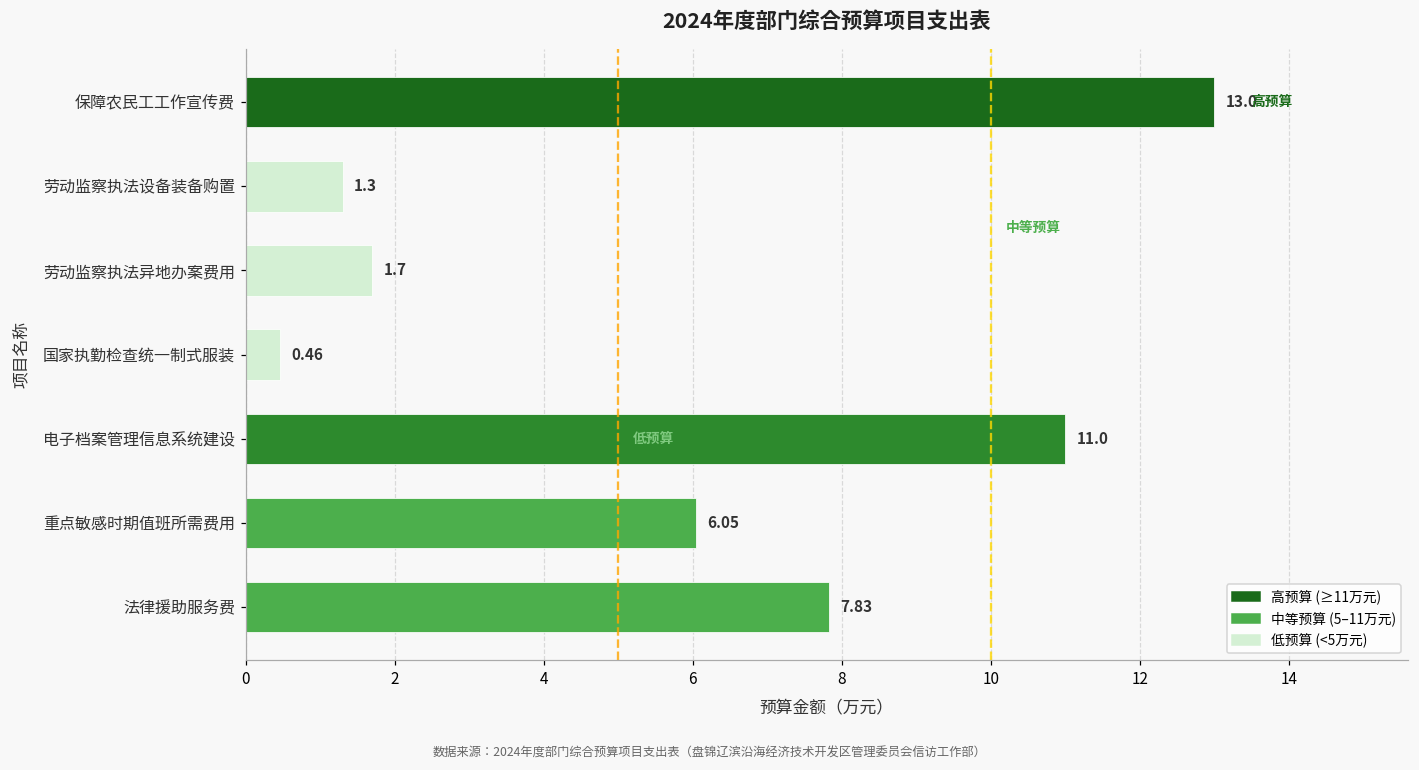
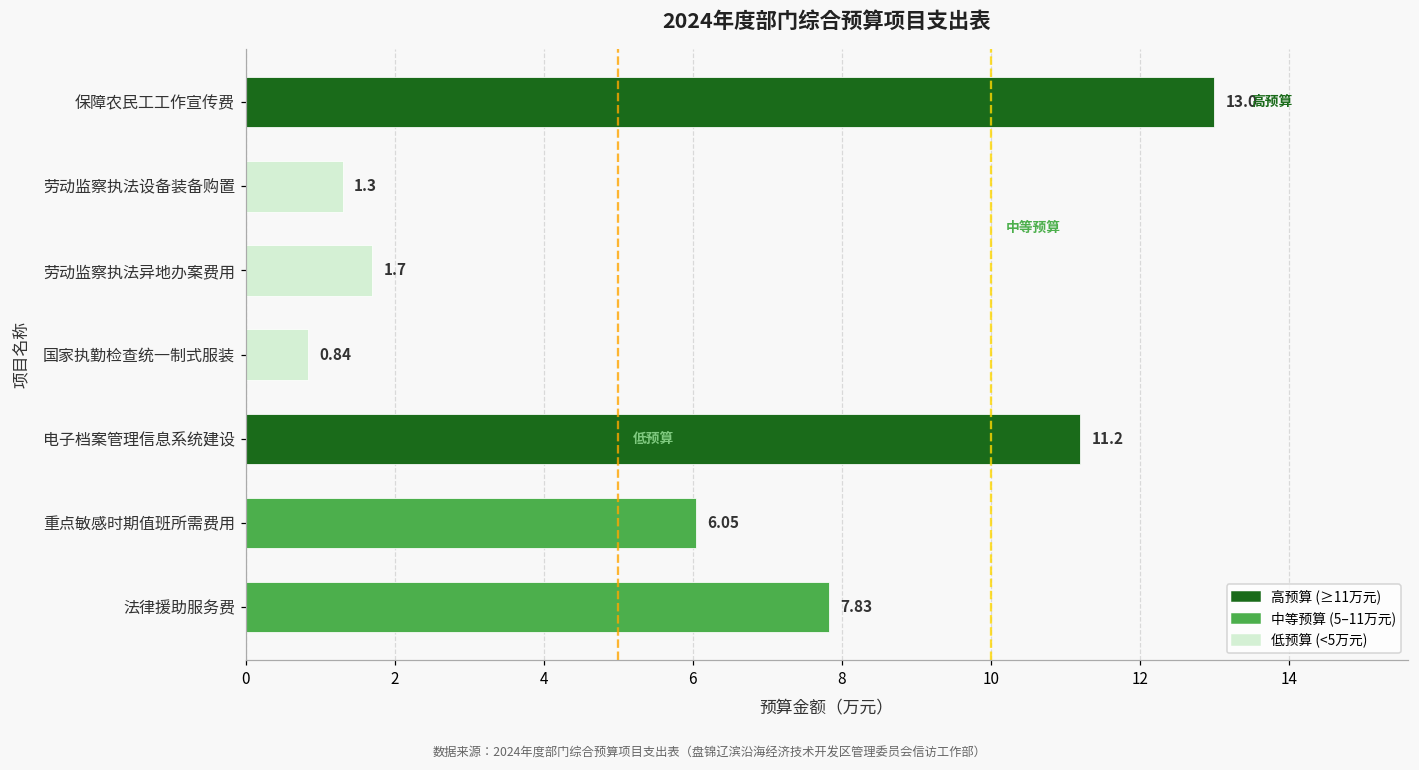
国家执勤检查统一制式服装: 0.46 -> 0.84
电子档案管理信息系统建设: 11.0 -> 11.2
